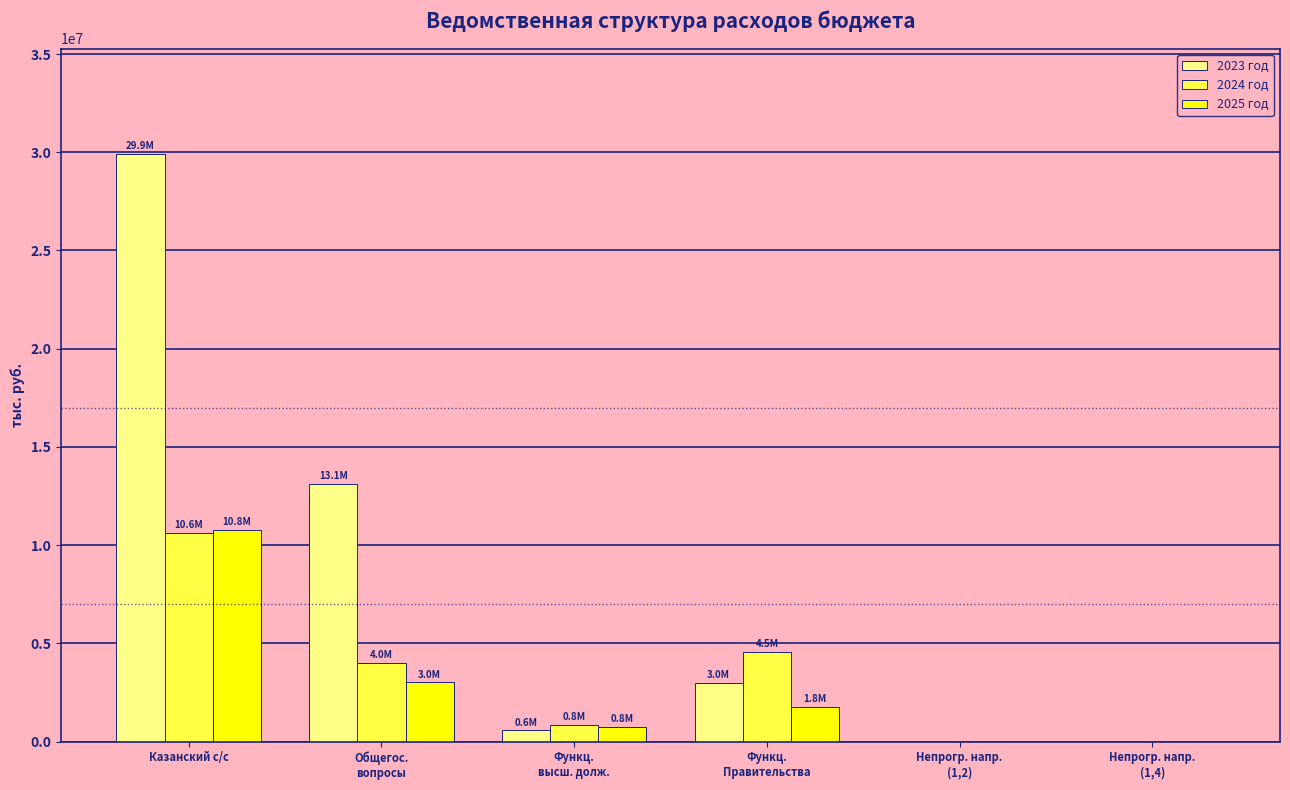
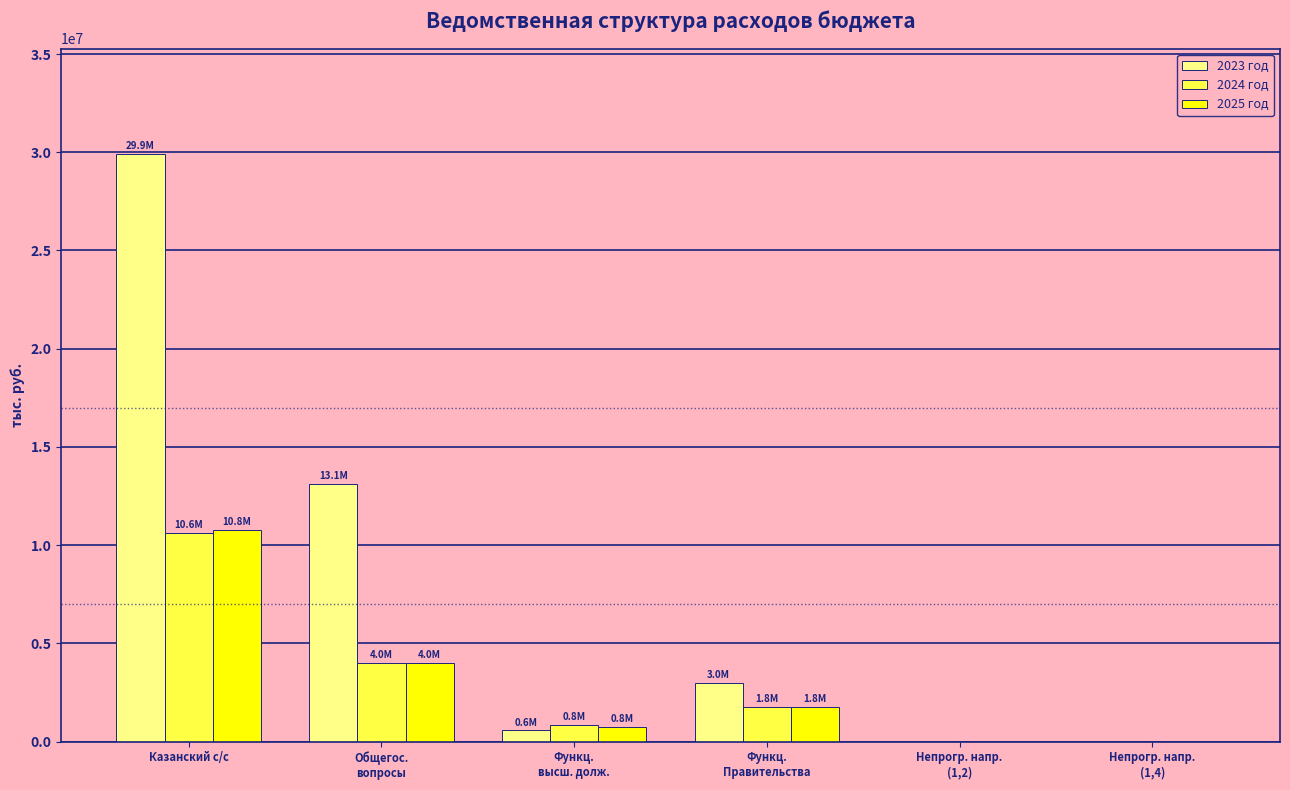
2025 год, Общегос. вопросы: 3.0M -> 4.0M
2024 год, Функц. Правительства: 4.5M -> 1.8M
